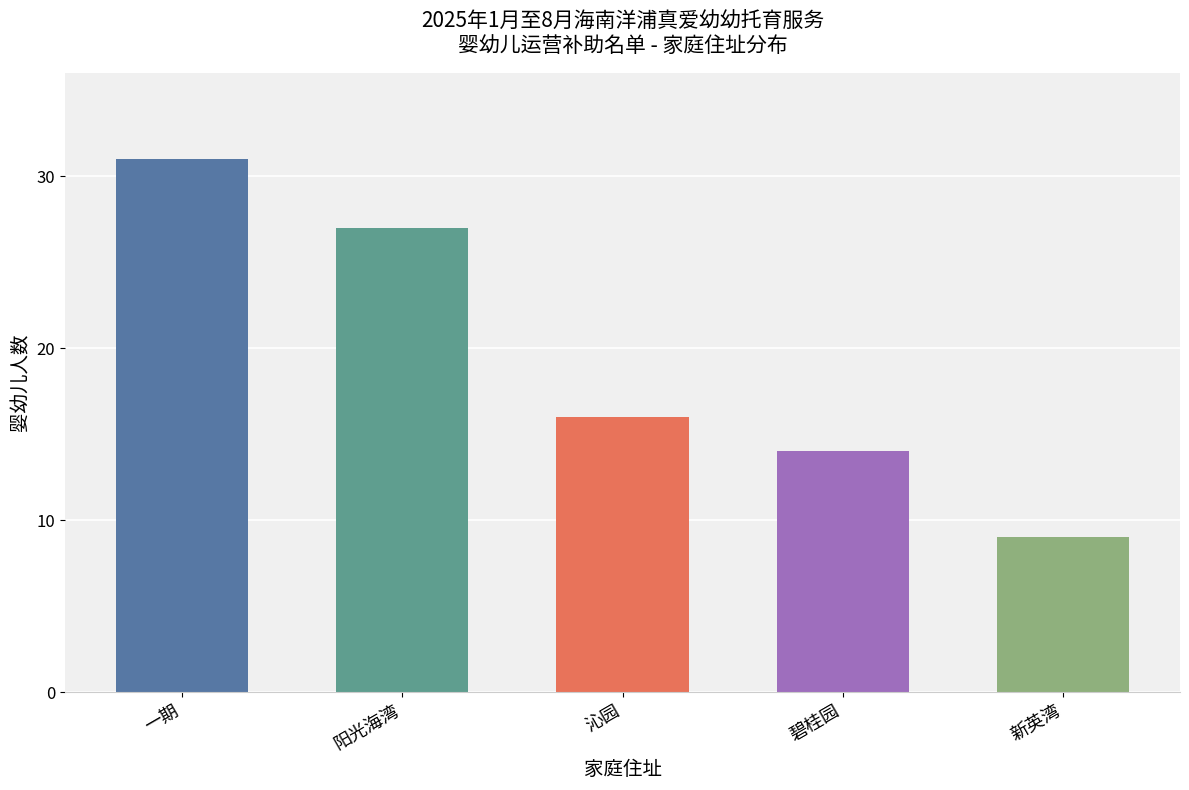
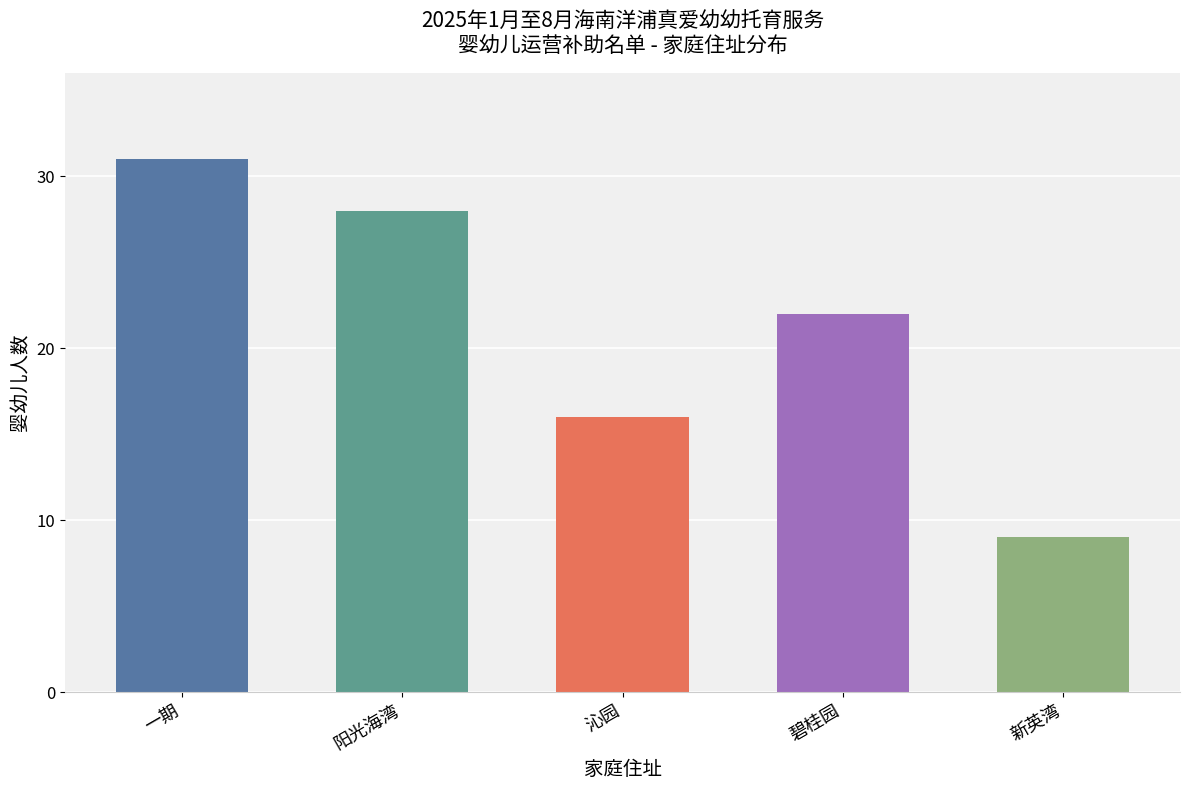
阳光海湾: 27 -> 28
碧桂园: 14 -> 22
